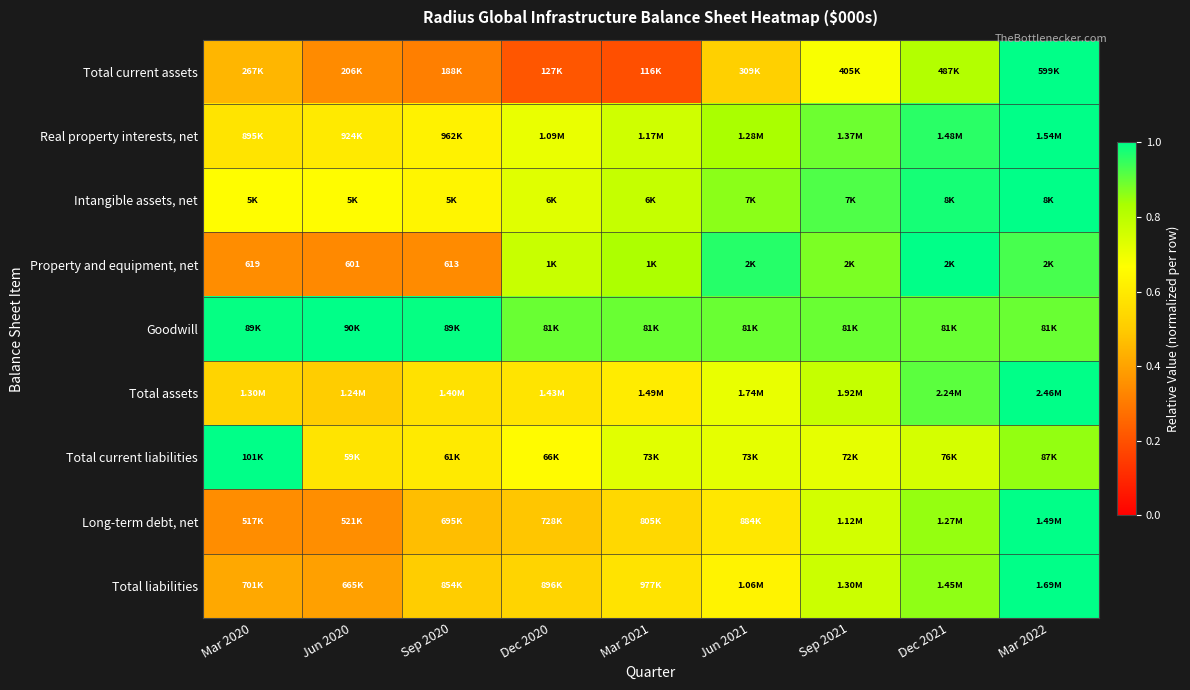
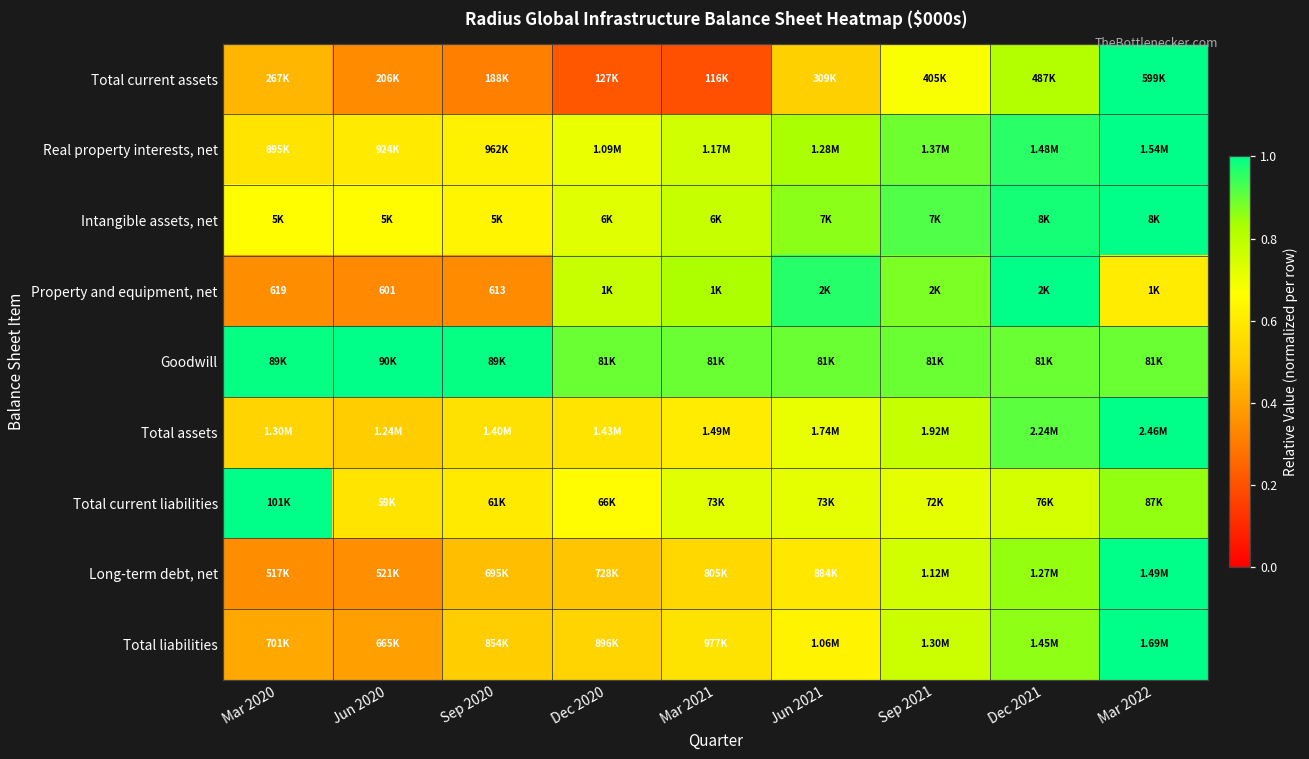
Property and equipment, net, Mar 2022: 2K -> 1K
